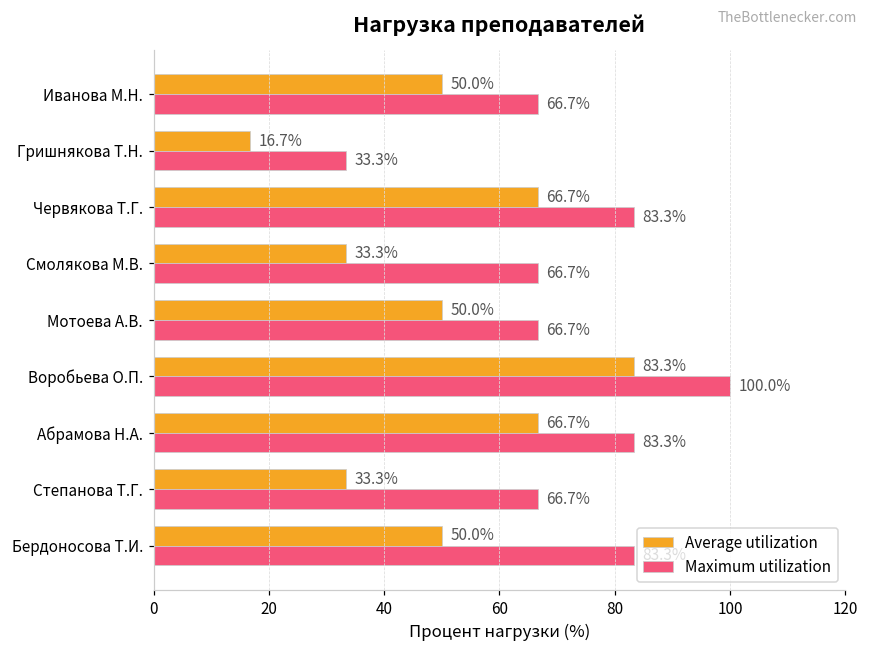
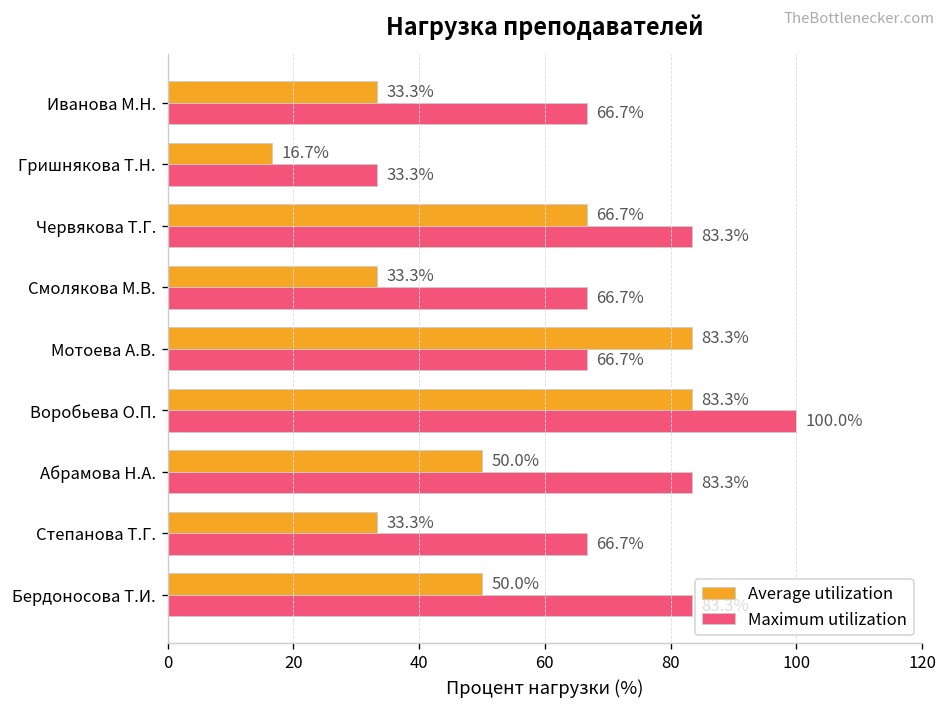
Average utilization, Иванова М.Н.: 50.0% -> 33.3%
Average utilization, Мотоева А.В.: 50.0% -> 83.3%
Average utilization, Абрамова Н.А.: 66.7% -> 50.0%
